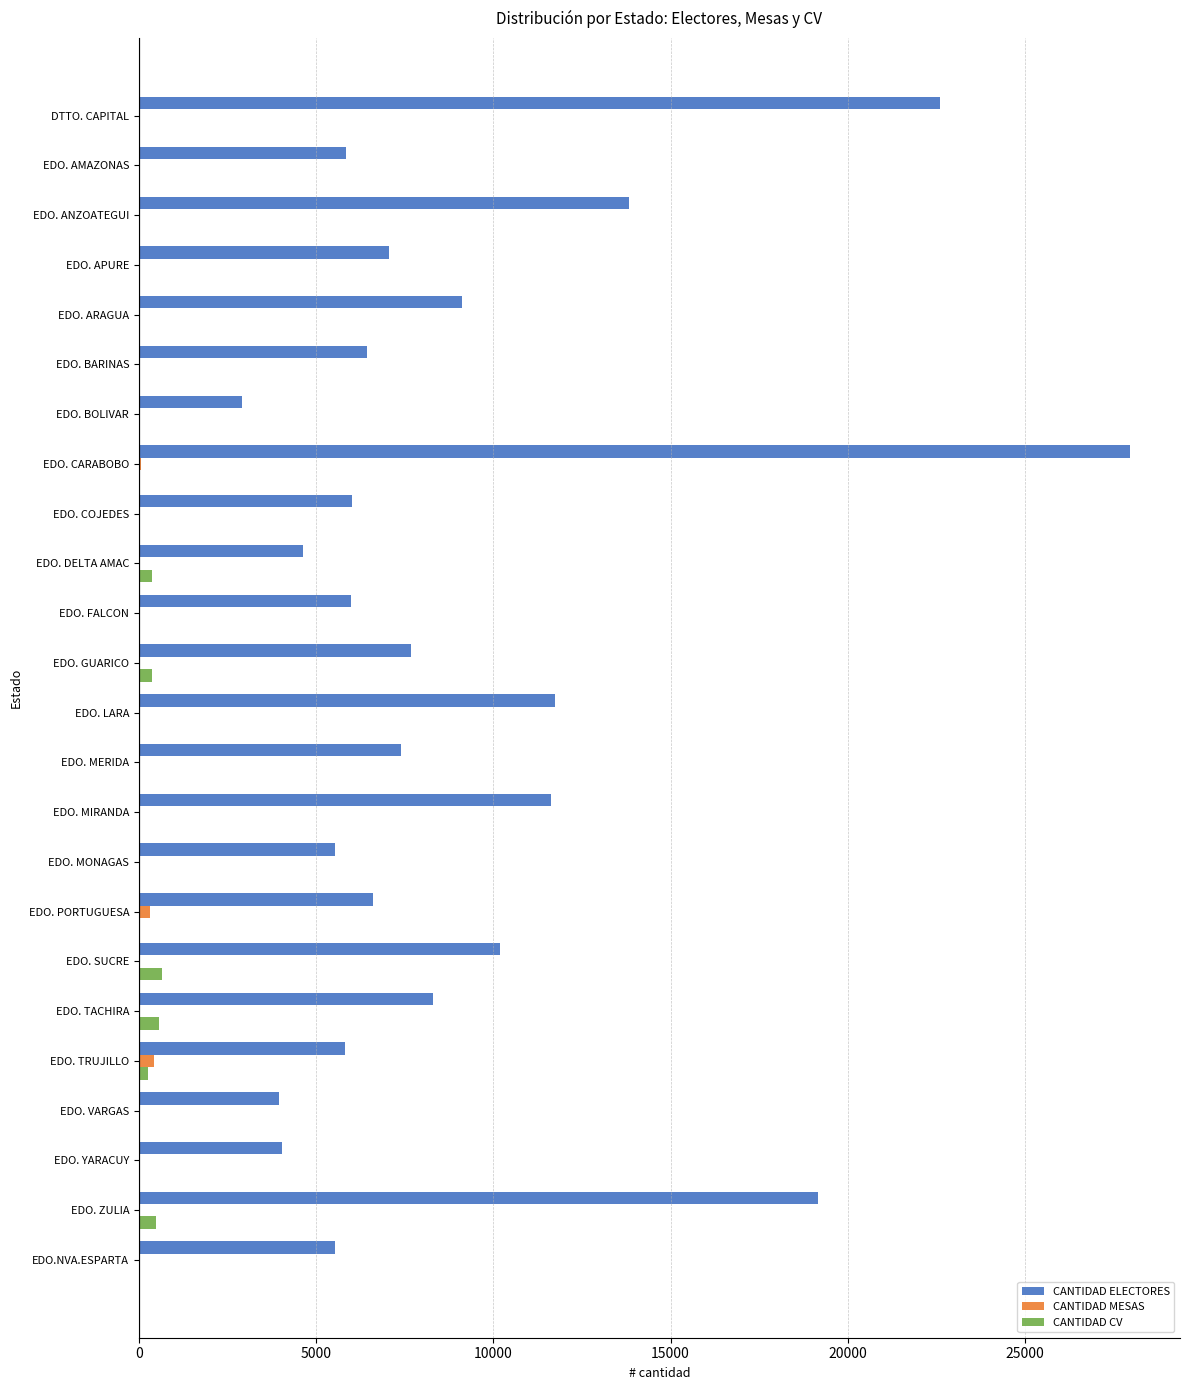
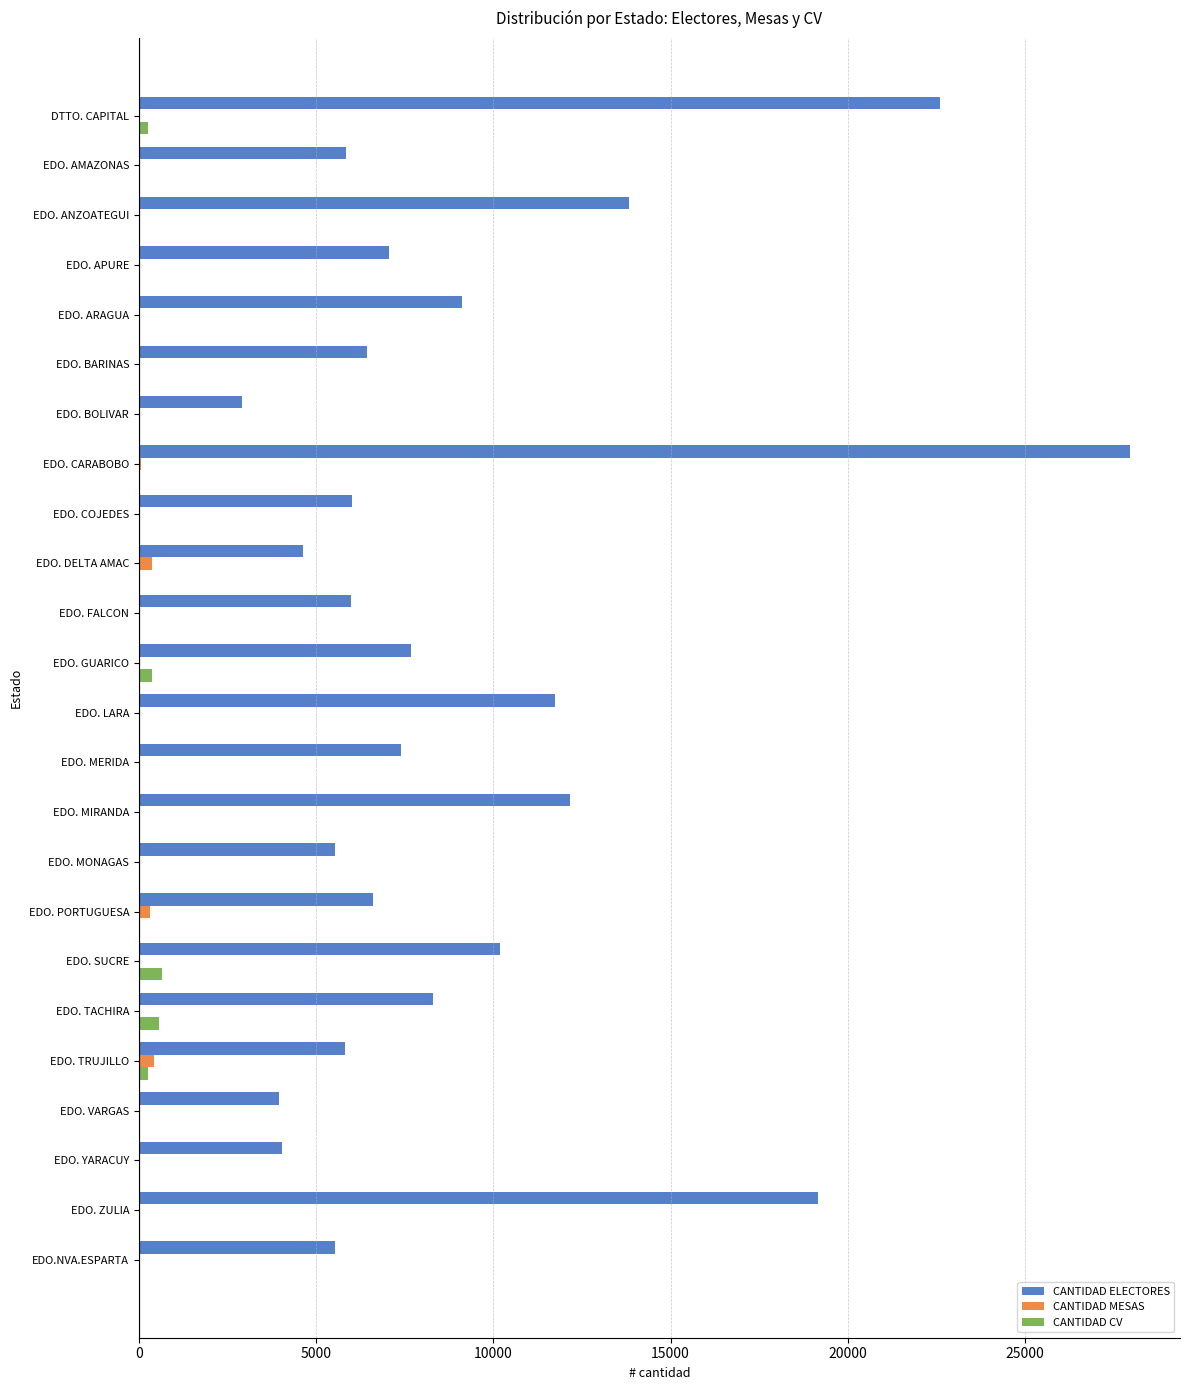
CANTIDAD CV, DTTO. CAPITAL: 0 -> 300
CANTIDAD MESAS, EDO. DELTA AMAC: 0 -> 400
CANTIDAD CV, EDO. DELTA AMAC: 400 -> 0
CANTIDAD ELECTORES, EDO. MIRANDA: 11600 -> 12100
CANTIDAD CV, EDO. ZULIA: 500 -> 0
